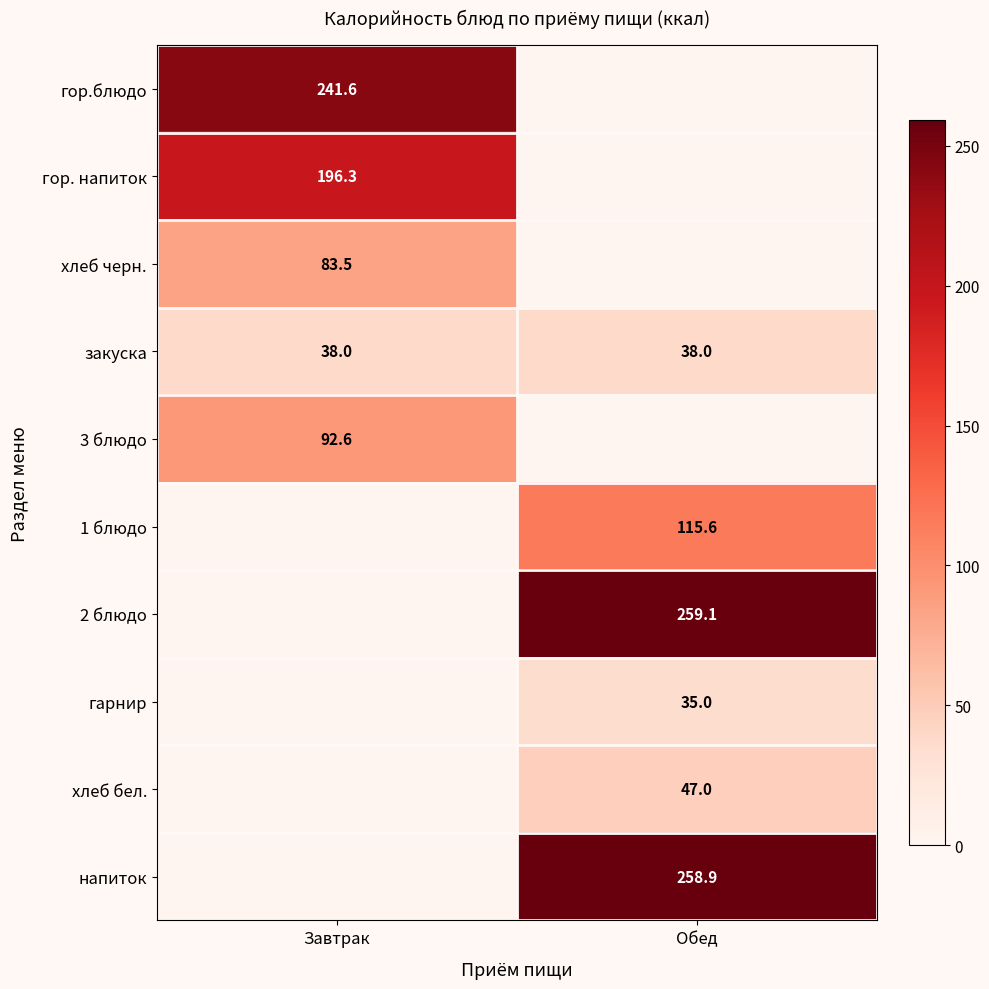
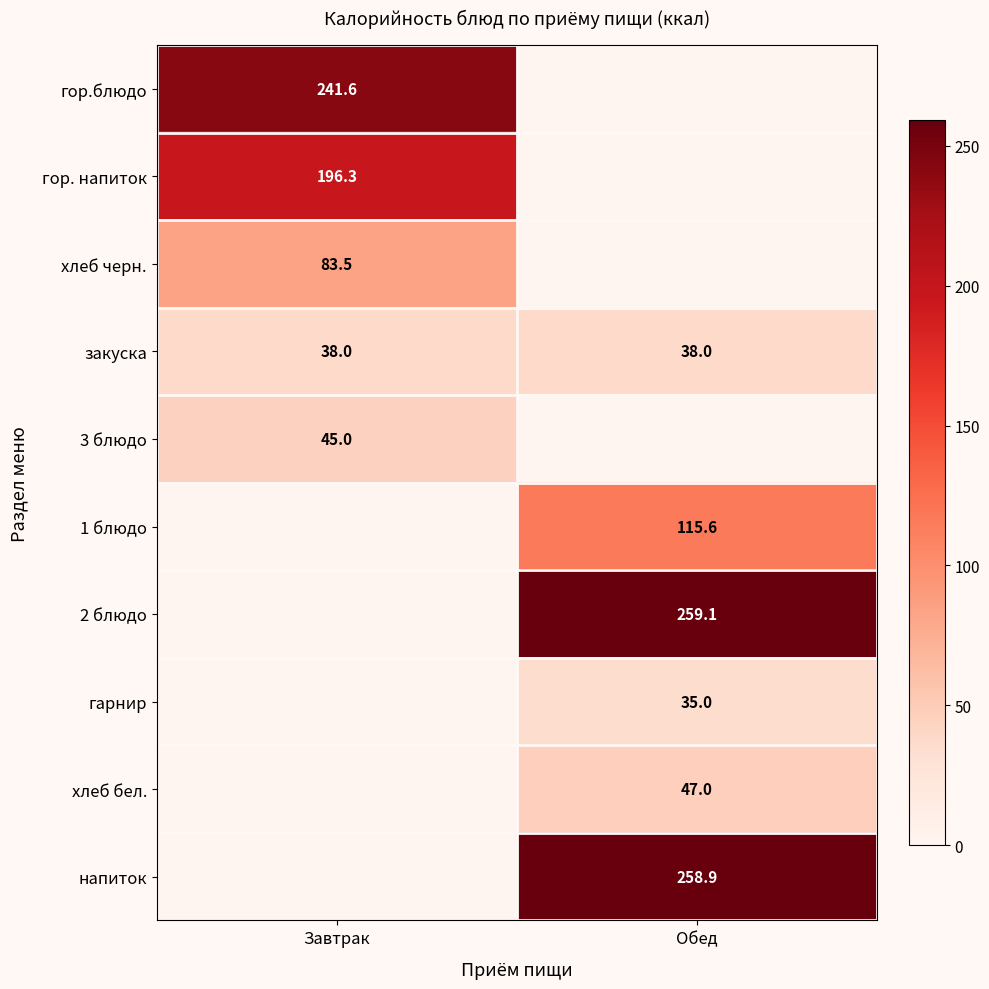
3 блюдо, Завтрак: 92.6 -> 45.0
